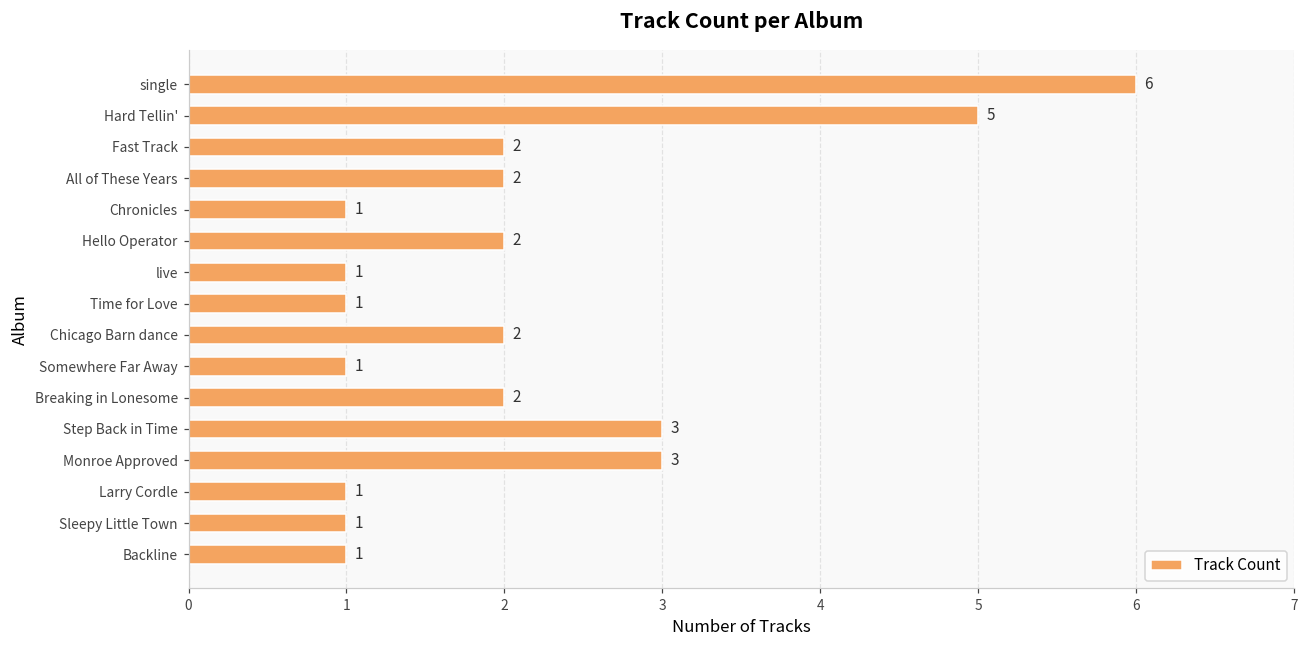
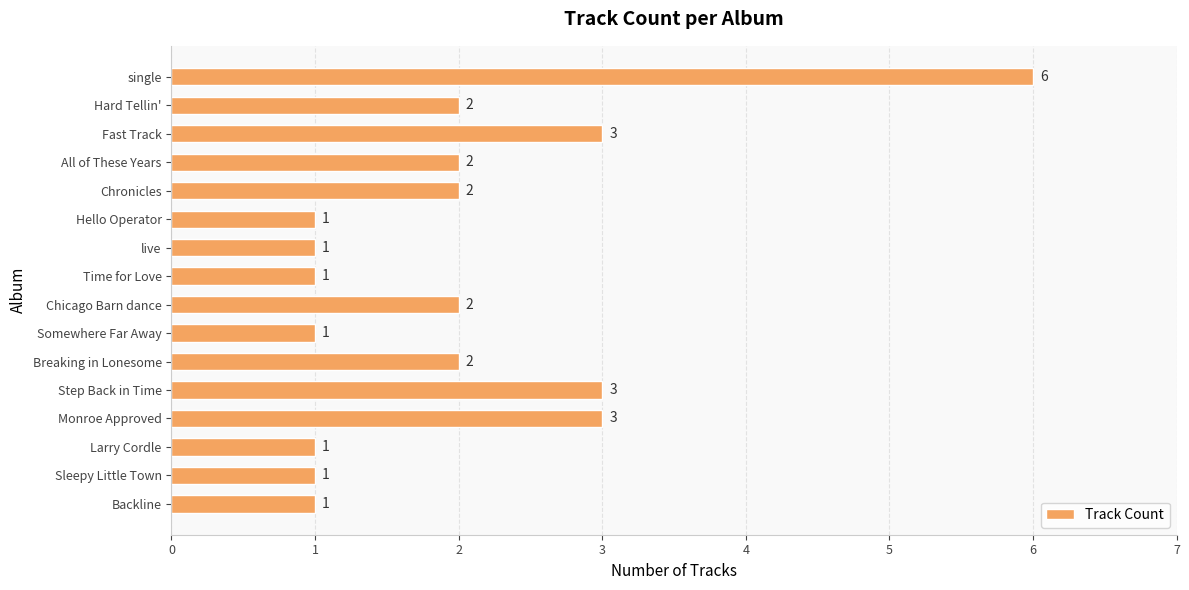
Hard Tellin': 5 -> 2
Fast Track: 2 -> 3
Chronicles: 1 -> 2
Hello Operator: 2 -> 1
